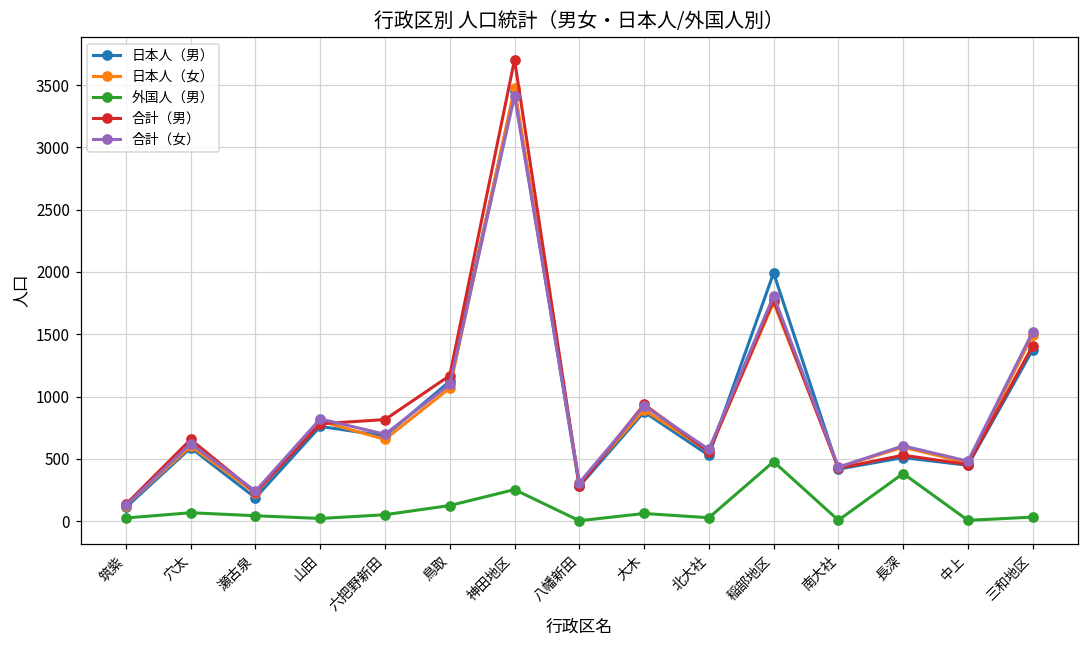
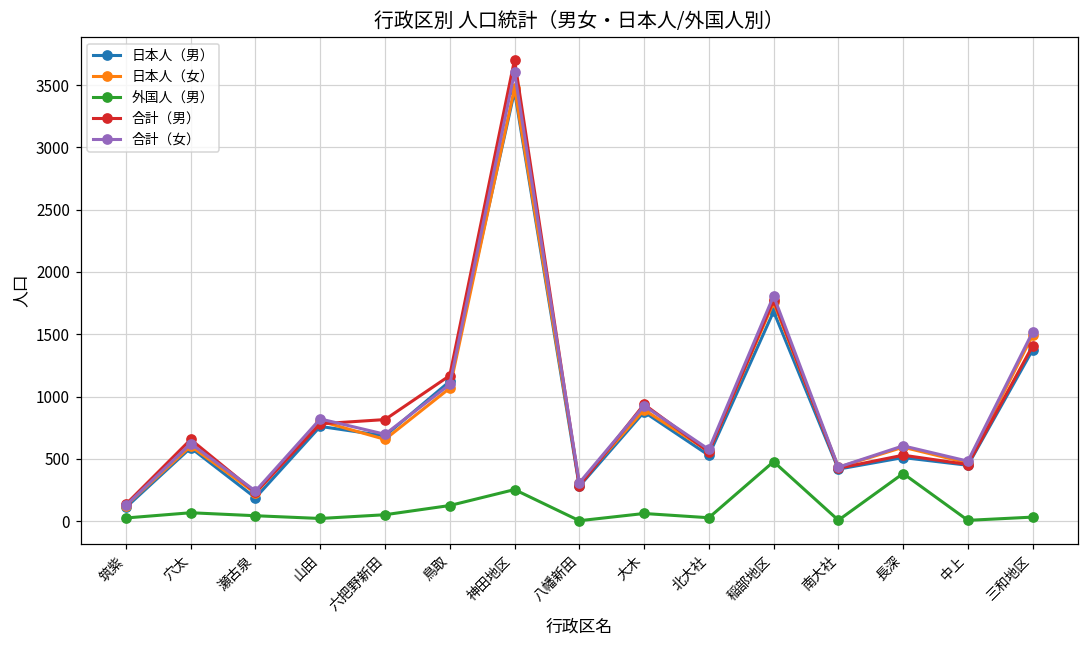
合計（女）, 神田地区: 3410 -> 3600
日本人（男）, 稲部地区: 1990 -> 1680
